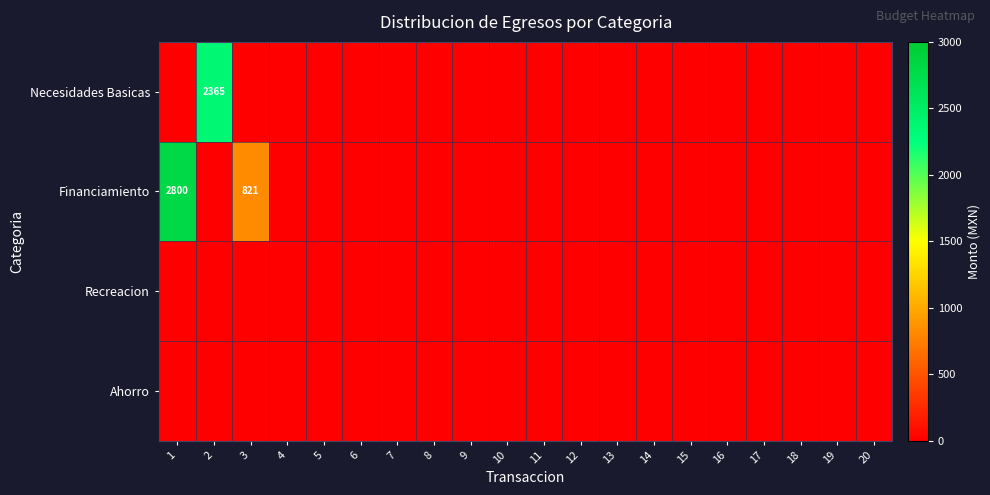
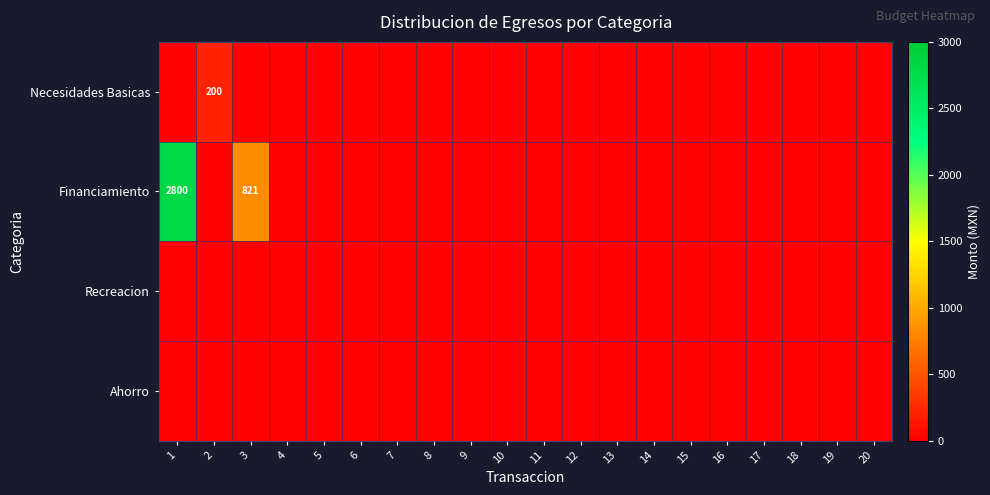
Necesidades Basicas, 2: 2365 -> 200
